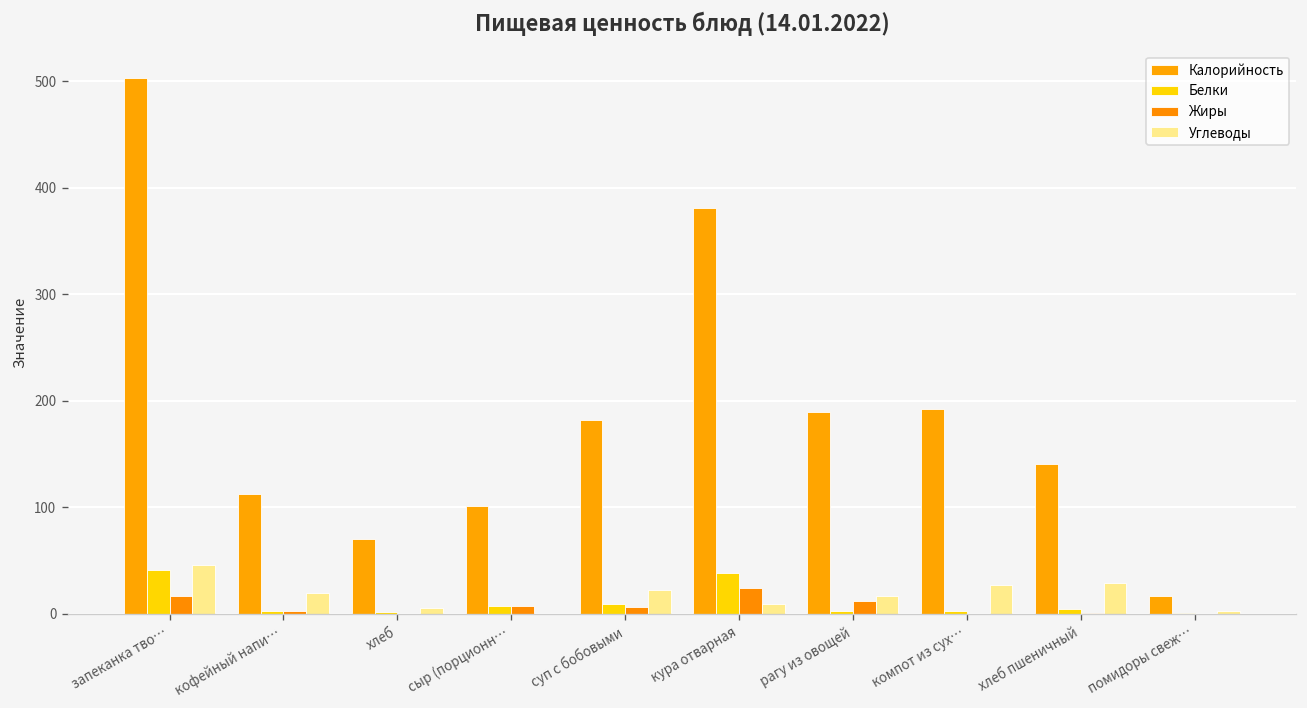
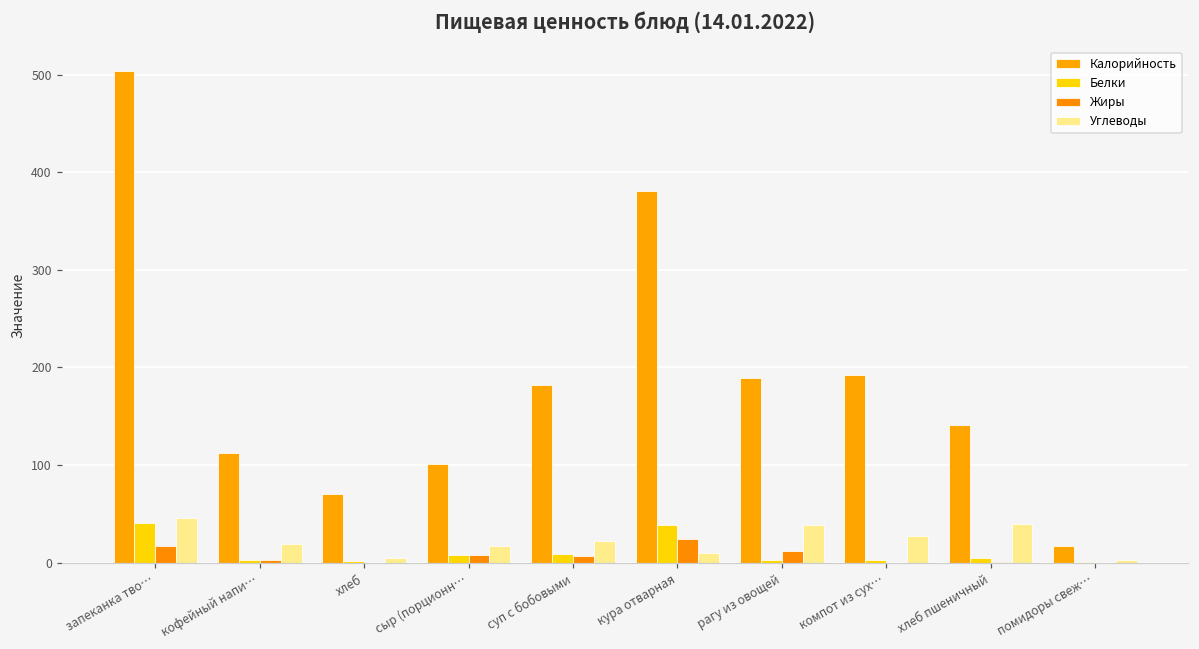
Углеводы, сыр (порционн…: 0 -> 20
Углеводы, рагу из овощей: 20 -> 40
Углеводы, хлеб пшеничный: 30 -> 40
